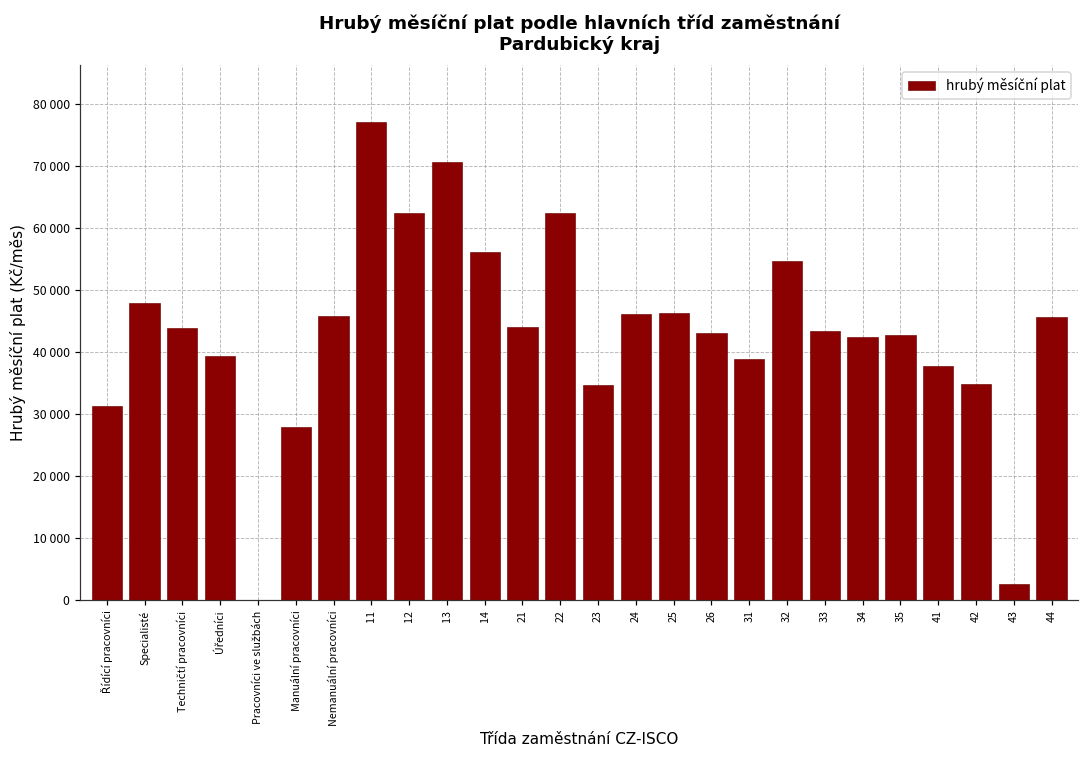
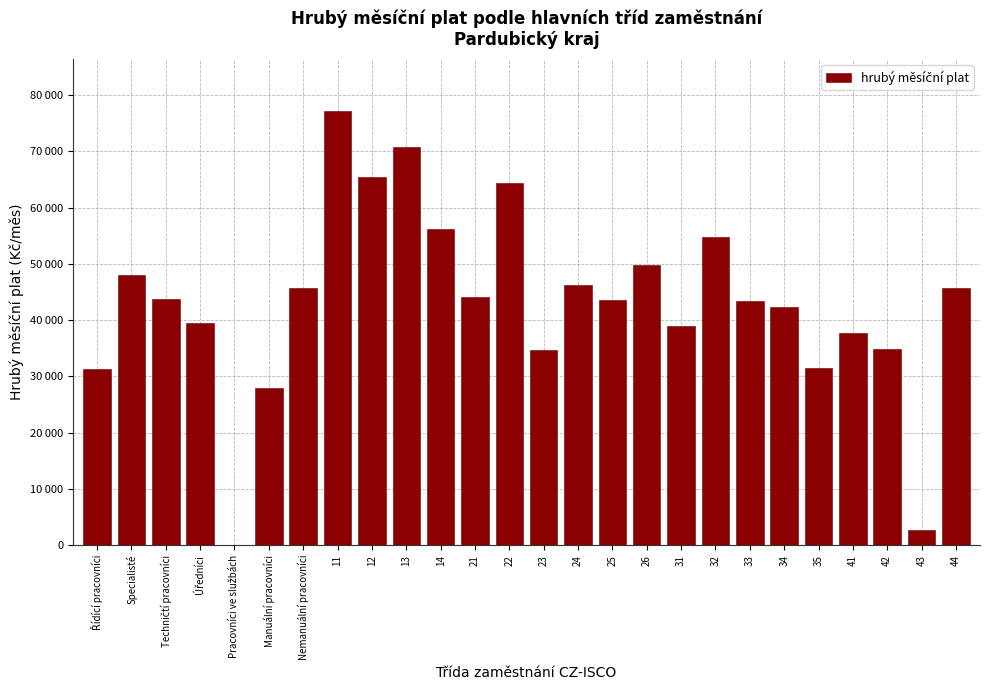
12: 63000 -> 65000
22: 62000 -> 64000
25: 46000 -> 44000
26: 43000 -> 50000
35: 43000 -> 31000
